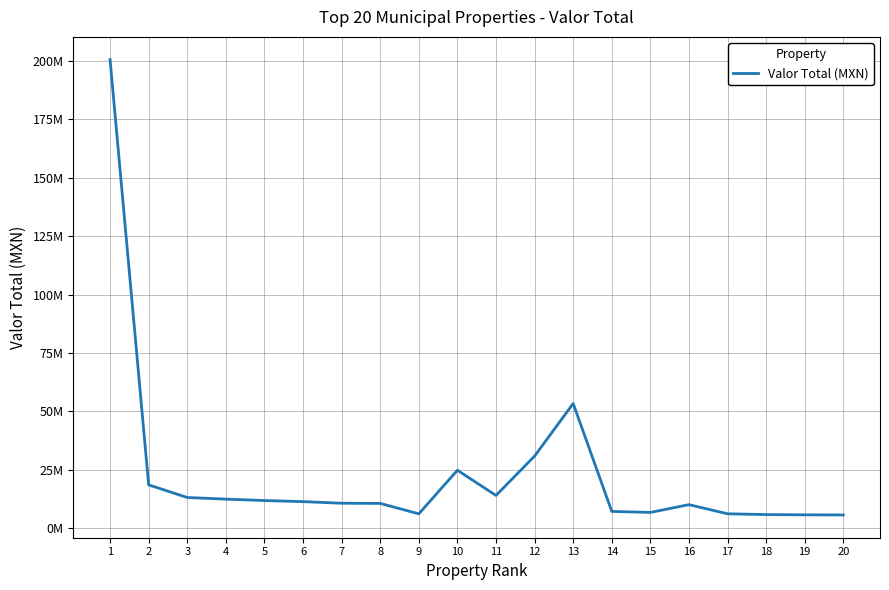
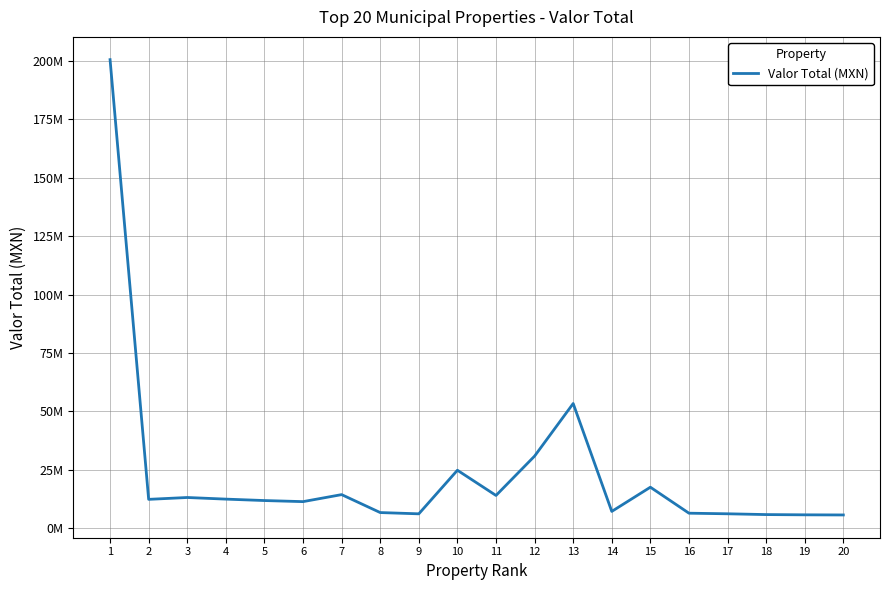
2: 19000000 -> 12000000
7: 11000000 -> 14000000
8: 11000000 -> 7000000
15: 7000000 -> 18000000
16: 10000000 -> 6000000
